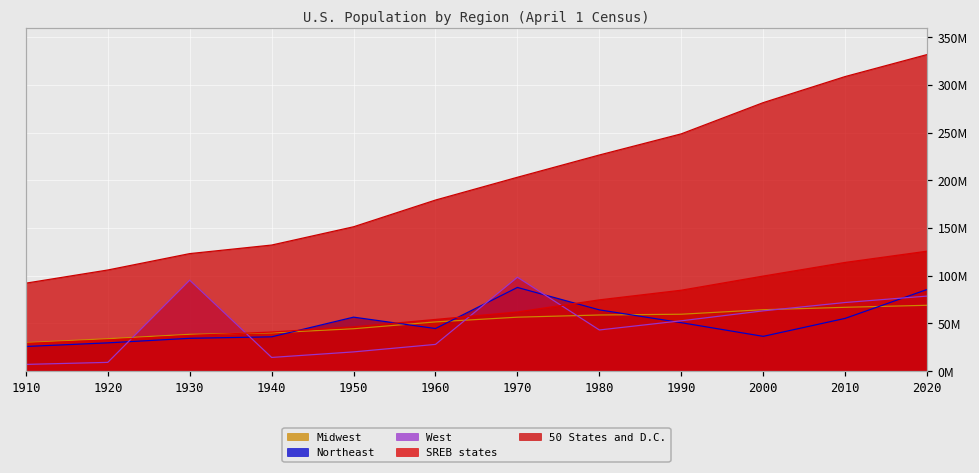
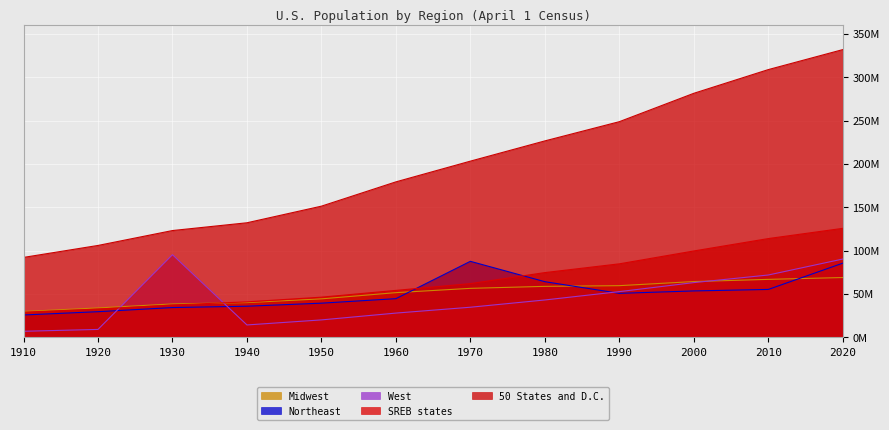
Northeast, 1950: 60000000 -> 40000000
West, 1970: 100000000 -> 30000000
Northeast, 2000: 40000000 -> 50000000
West, 2020: 80000000 -> 90000000
